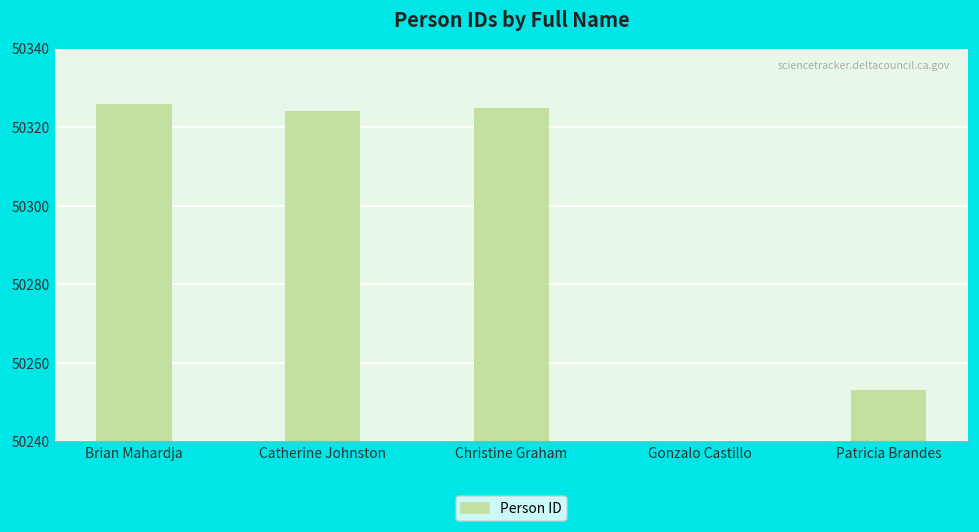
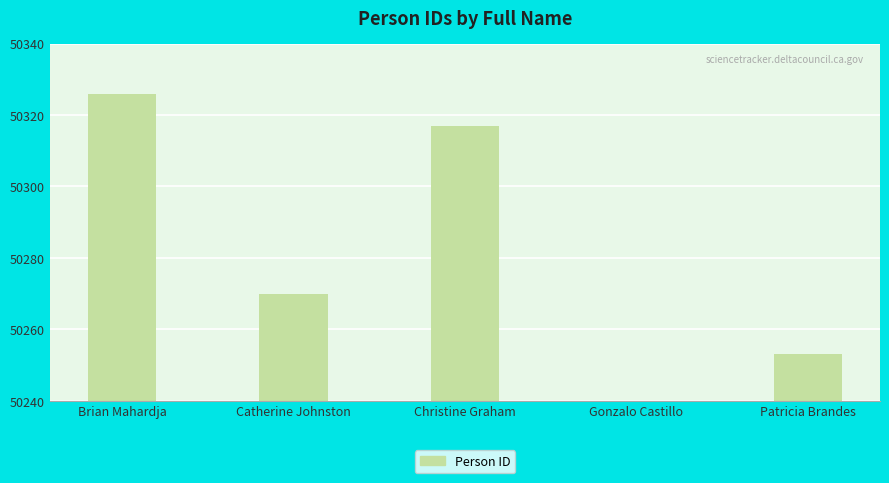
Catherine Johnston: 50324 -> 50270
Christine Graham: 50325 -> 50317
